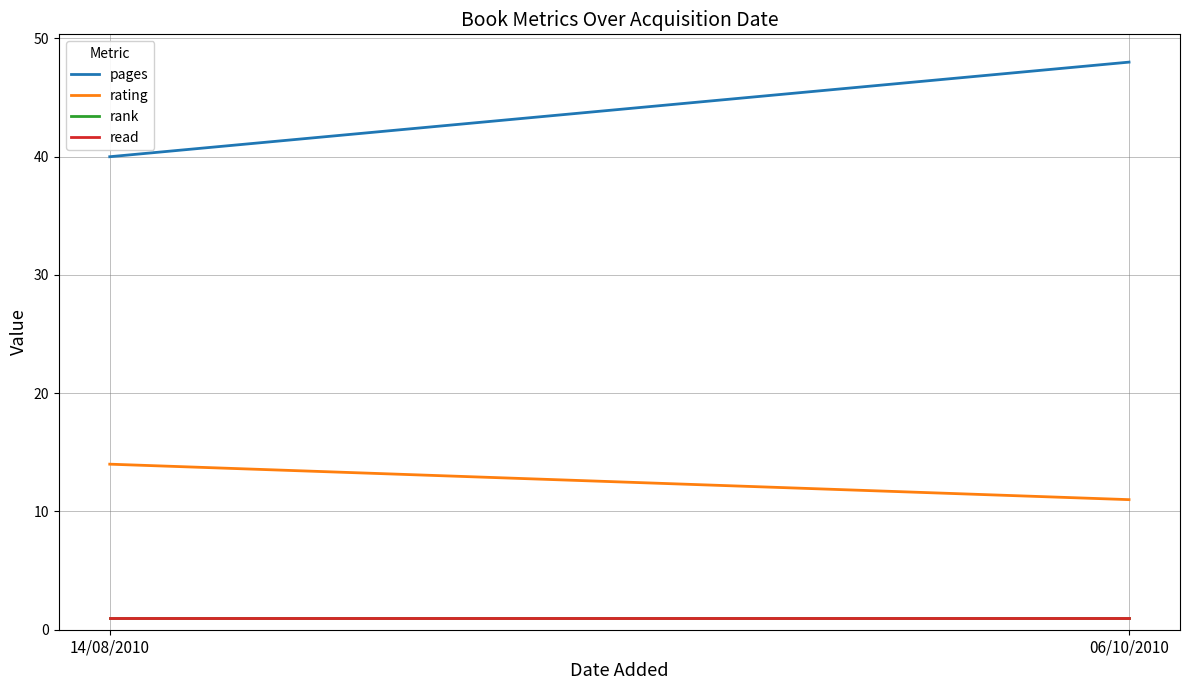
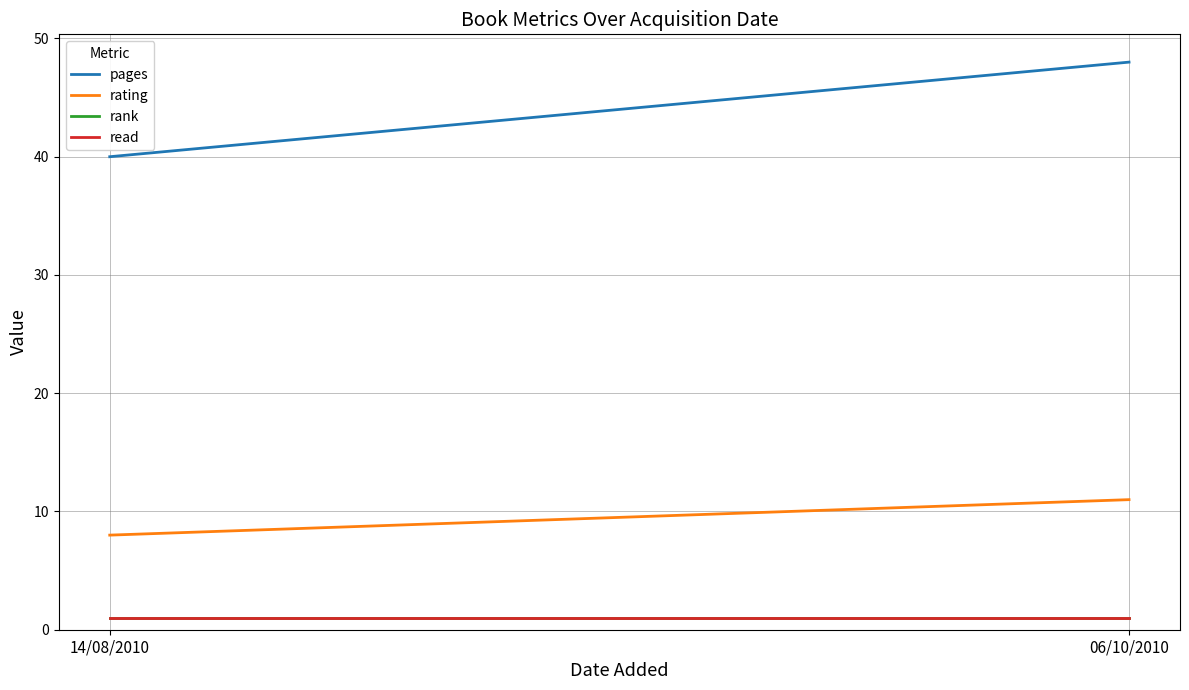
rating, 14/08/2010: 14 -> 8
